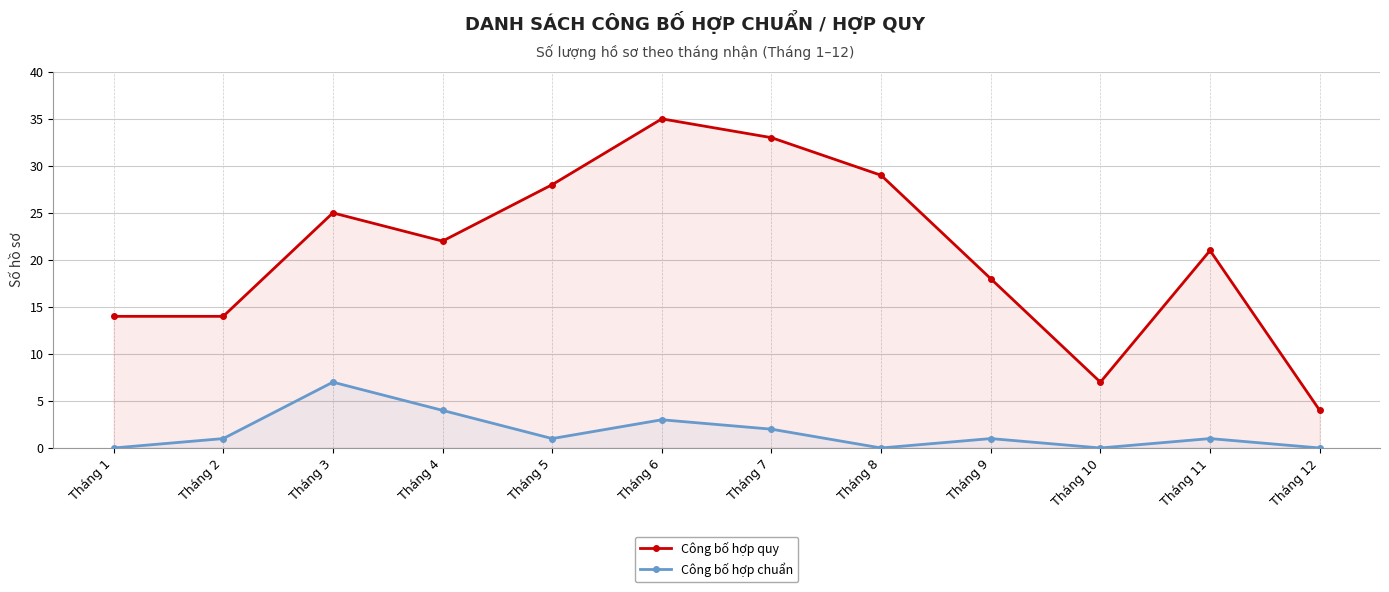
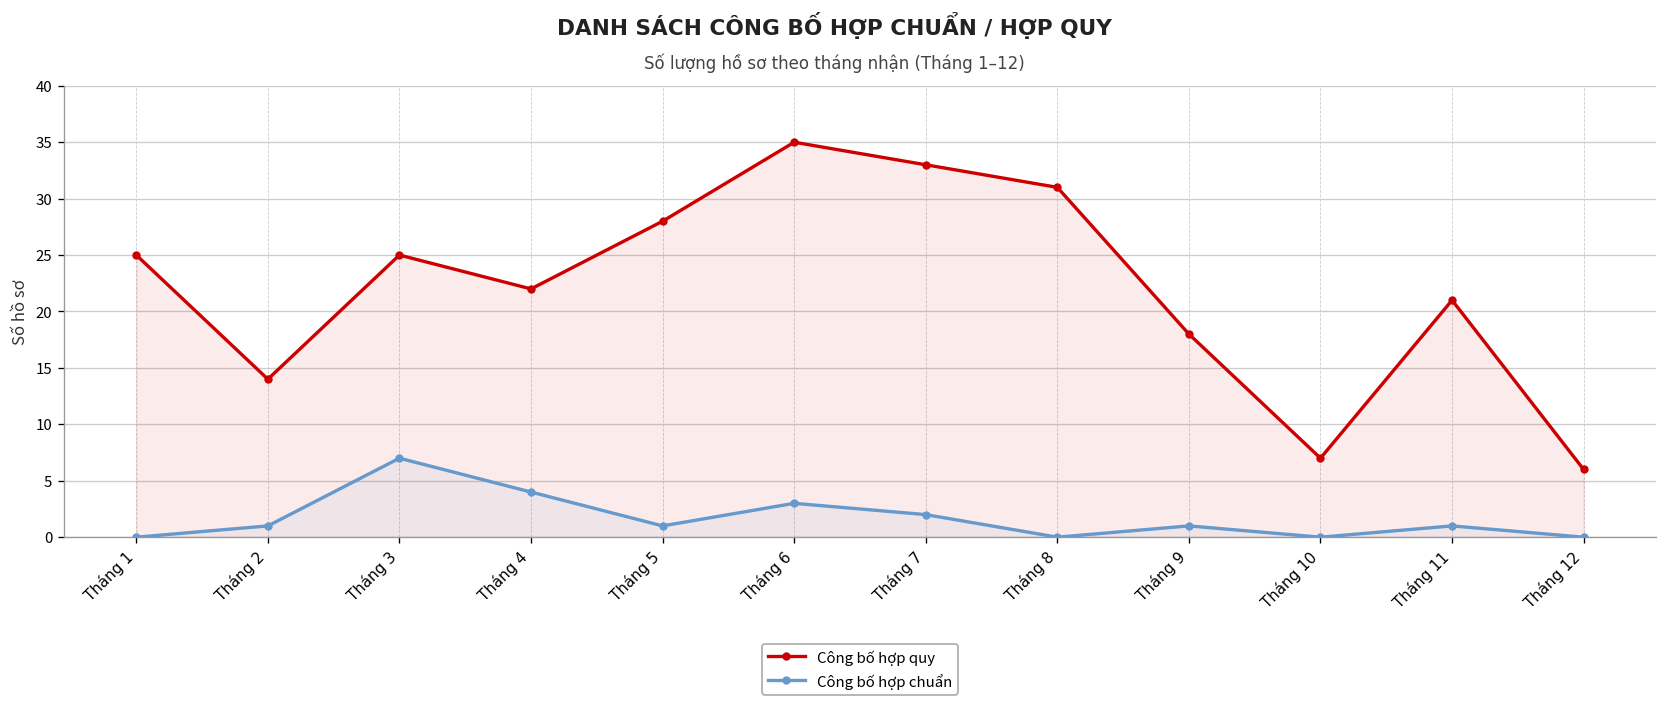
Công bố hợp quy, Tháng 1: 14 -> 25
Công bố hợp quy, Tháng 8: 29 -> 31
Công bố hợp quy, Tháng 12: 4 -> 6
